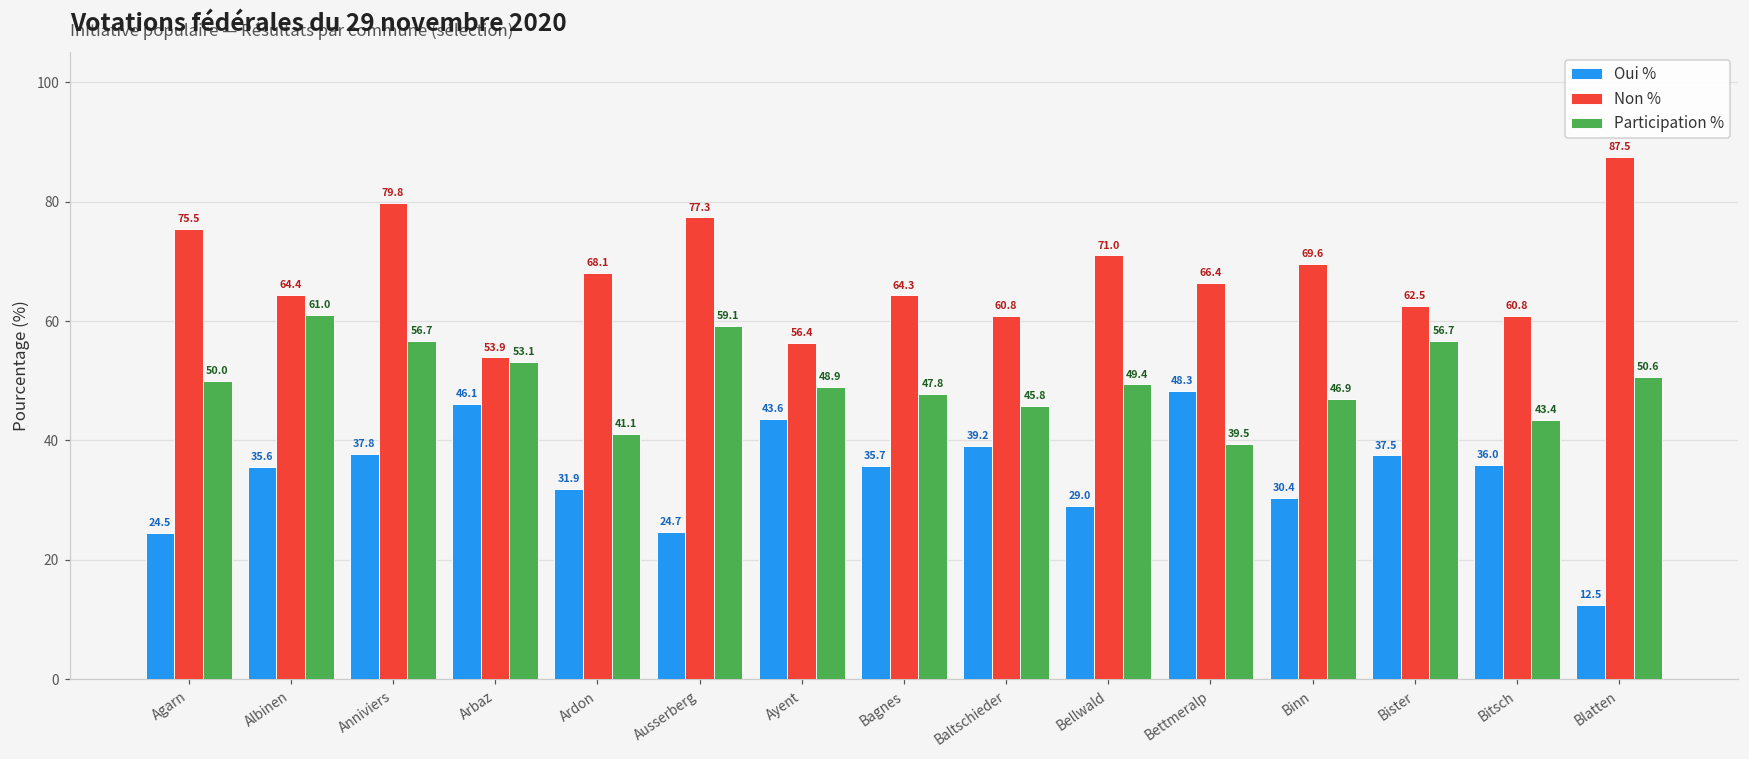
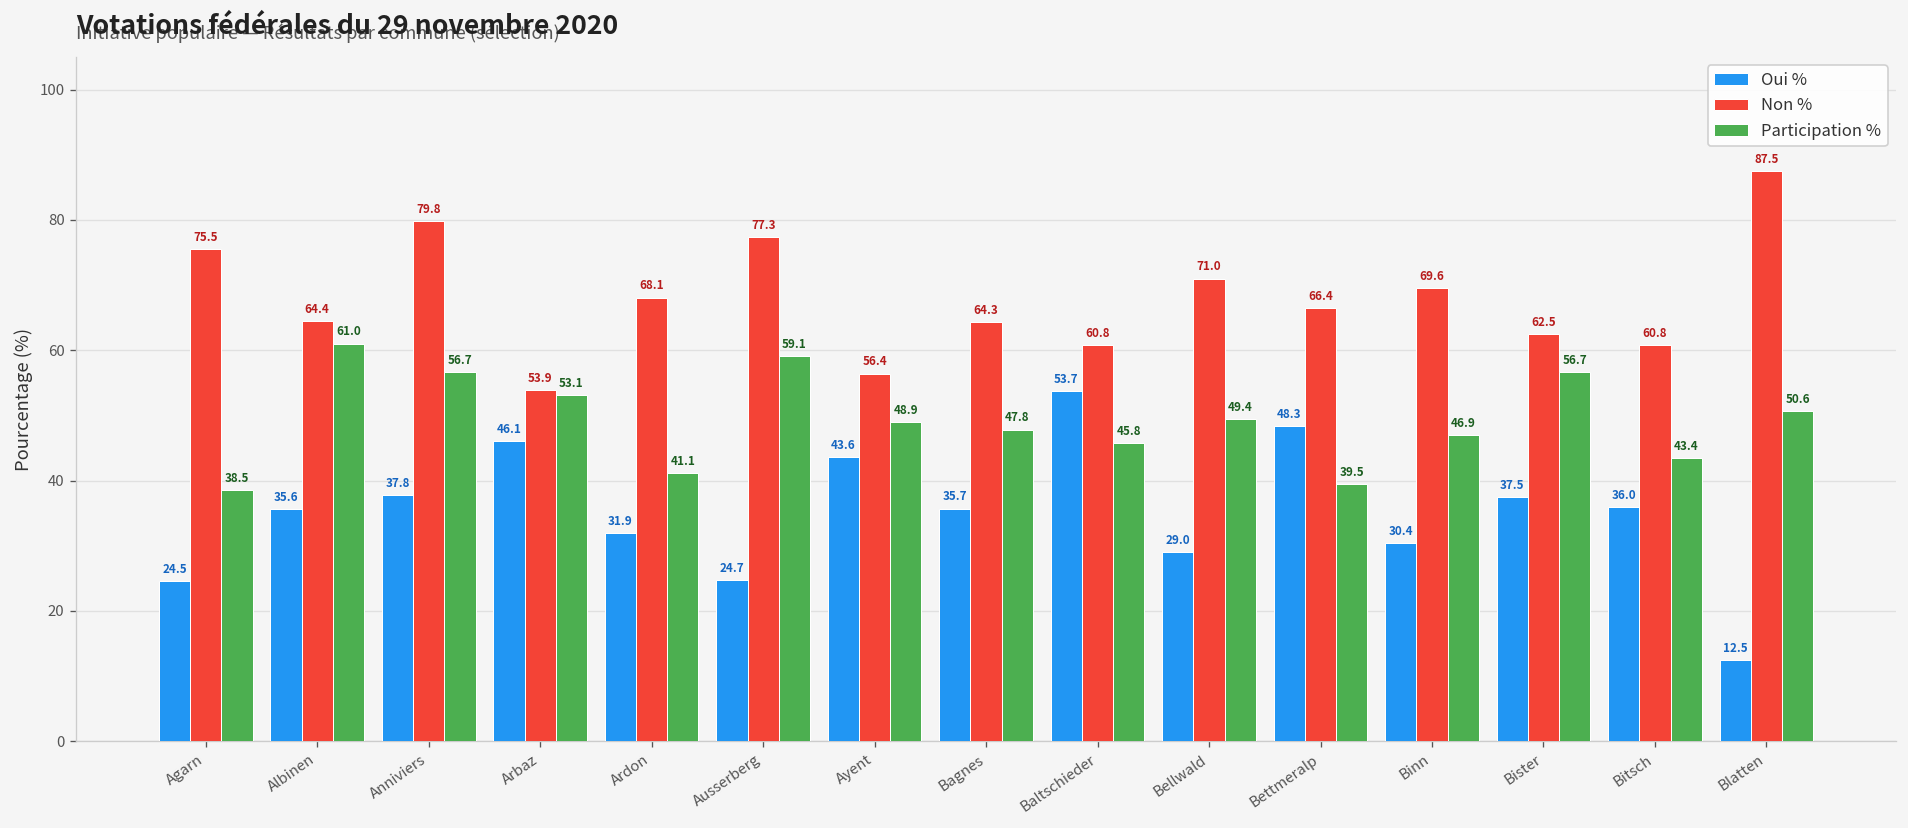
Participation %, Agarn: 50.0 -> 38.5
Oui %, Baltschieder: 39.2 -> 53.7
